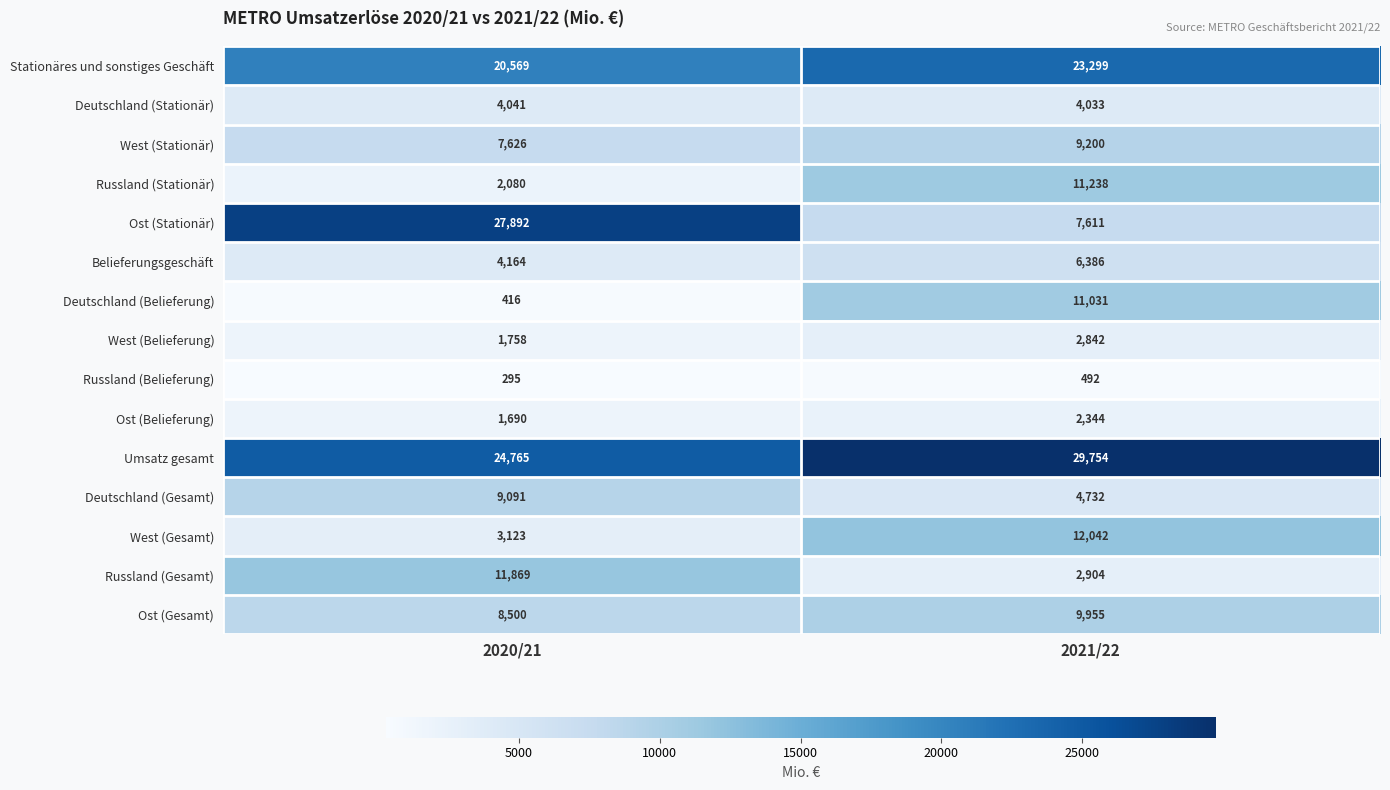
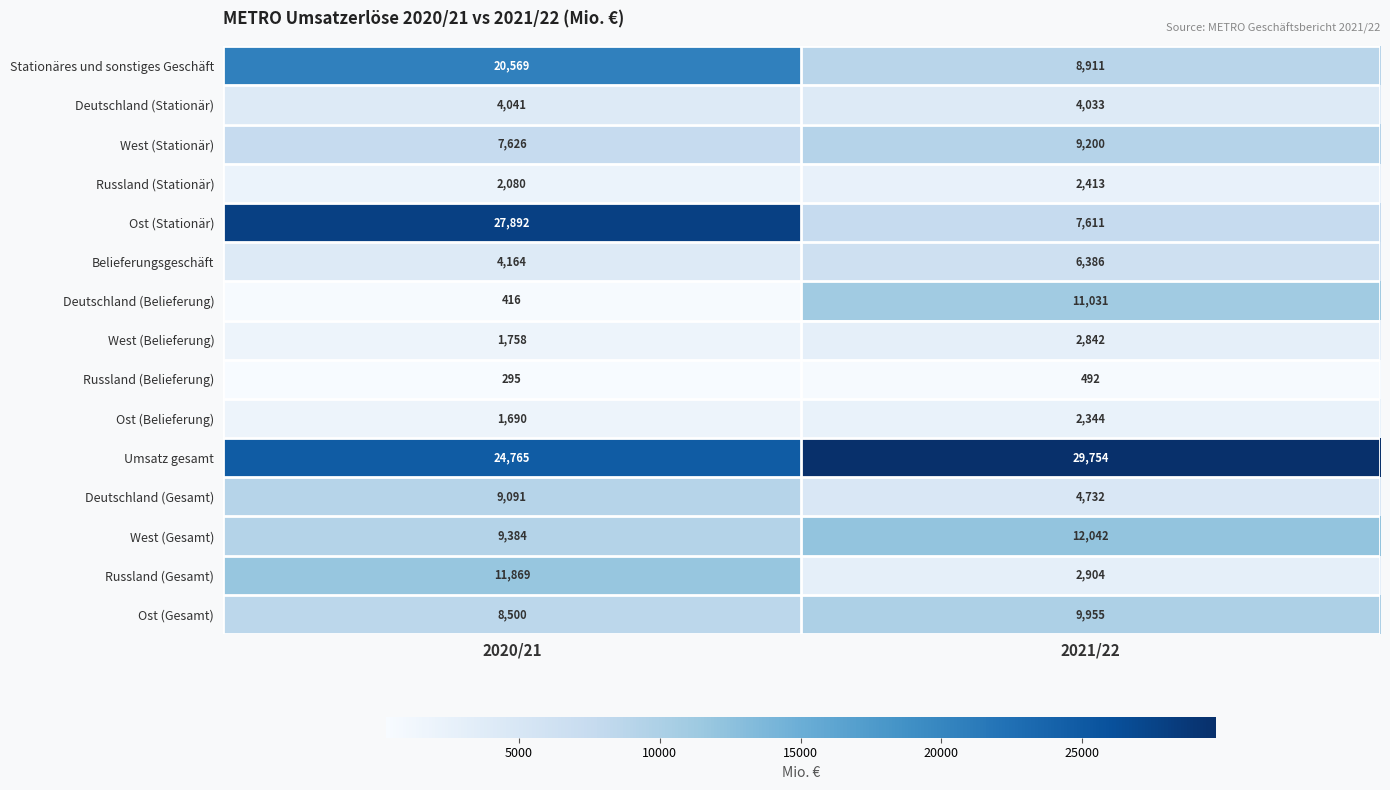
Stationäres und sonstiges Geschäft, 2021/22: 23,299 -> 8,911
Russland (Stationär), 2021/22: 11,238 -> 2,413
West (Gesamt), 2020/21: 3,123 -> 9,384
